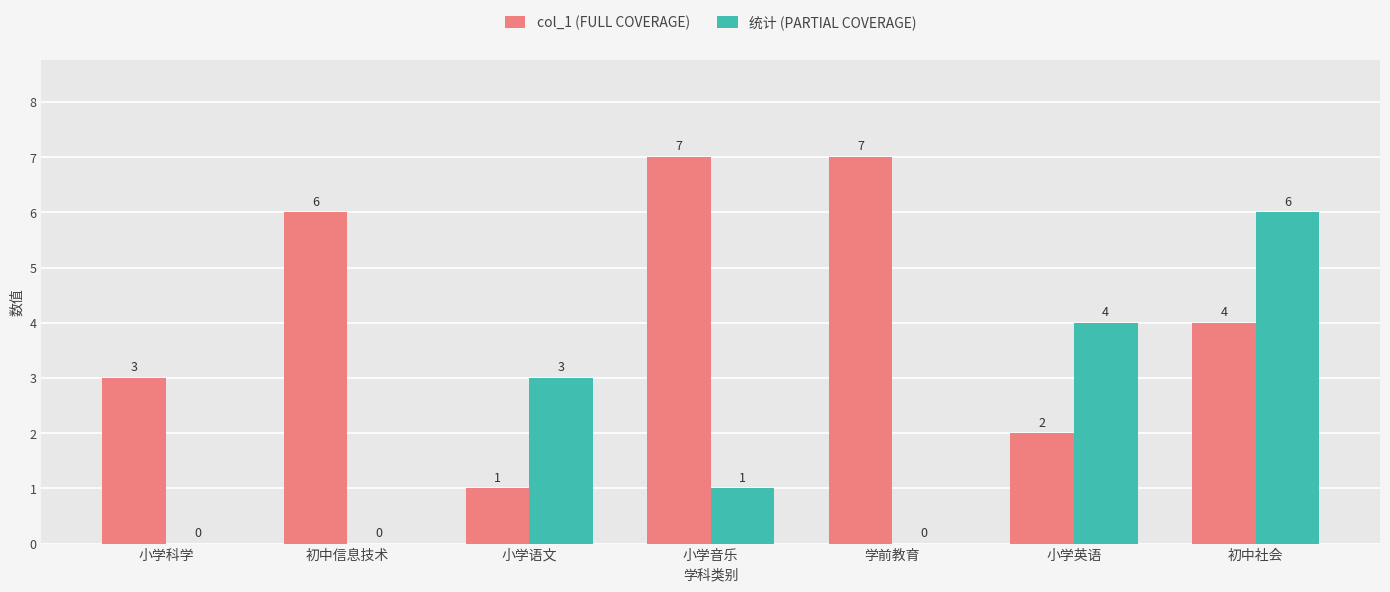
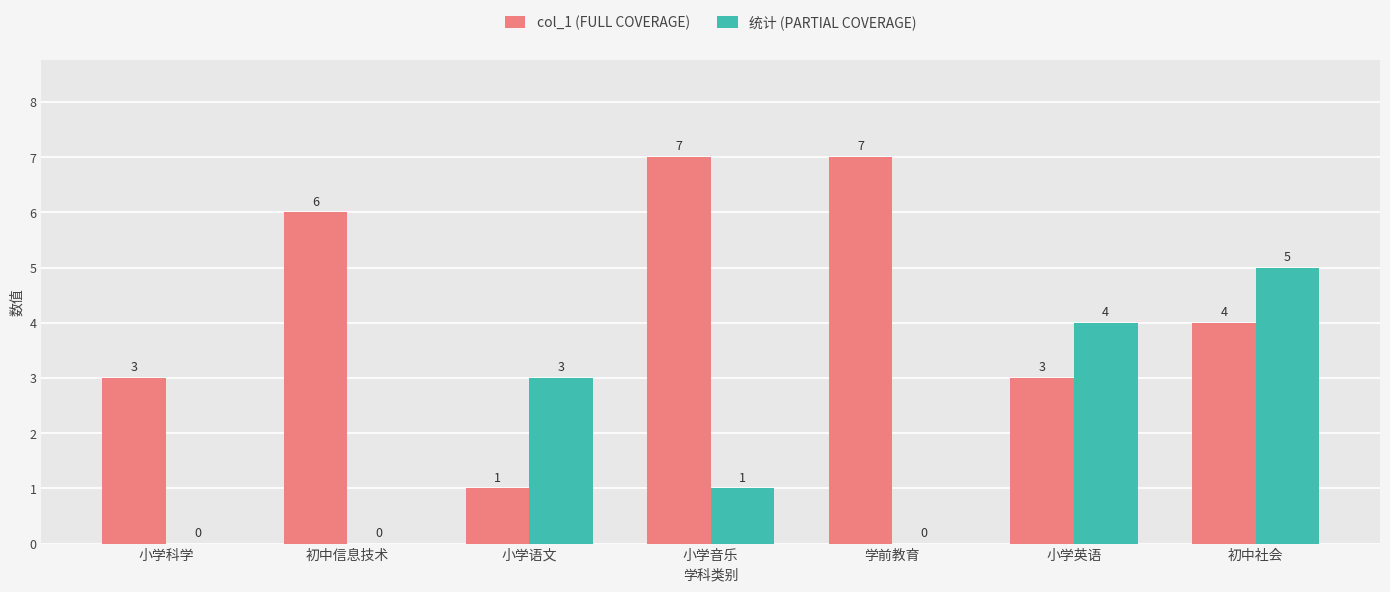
col_1 (FULL COVERAGE), 小学英语: 2 -> 3
统计 (PARTIAL COVERAGE), 初中社会: 6 -> 5
